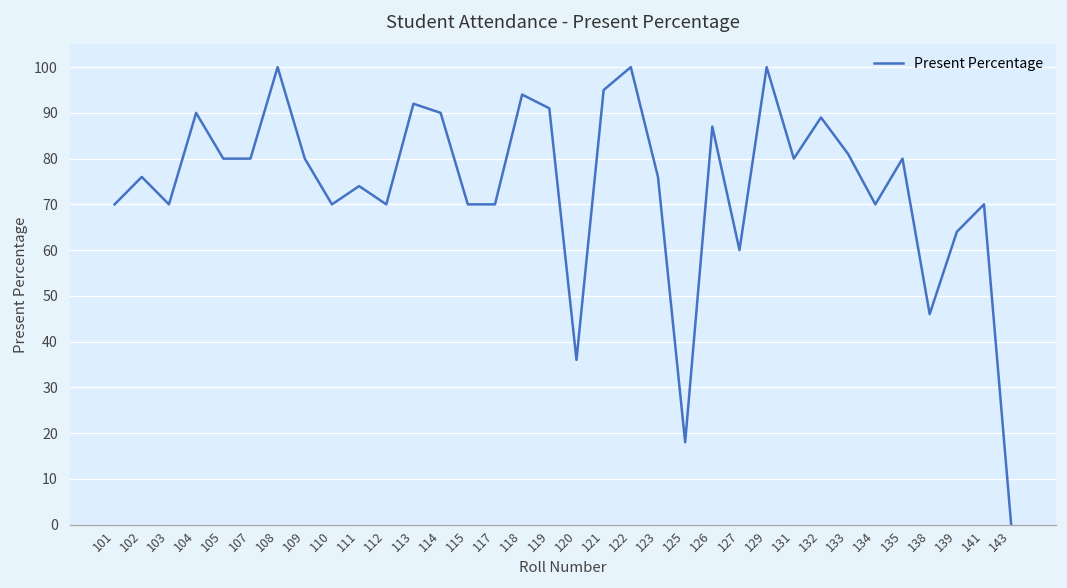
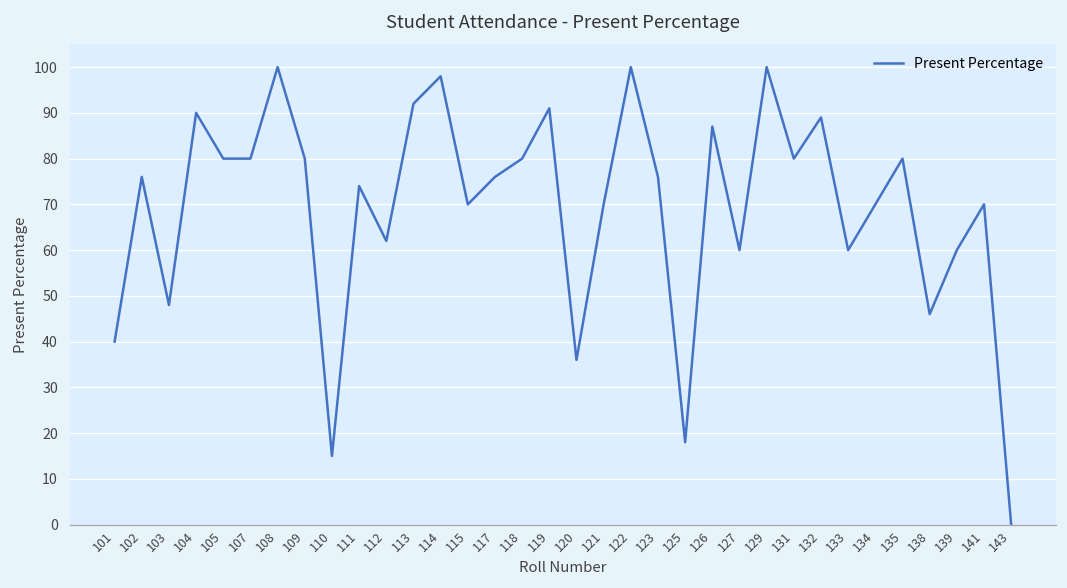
101: 70 -> 40
103: 70 -> 48
110: 70 -> 15
112: 70 -> 62
114: 90 -> 98
117: 70 -> 76
118: 94 -> 80
121: 95 -> 70
133: 81 -> 60
139: 64 -> 60
